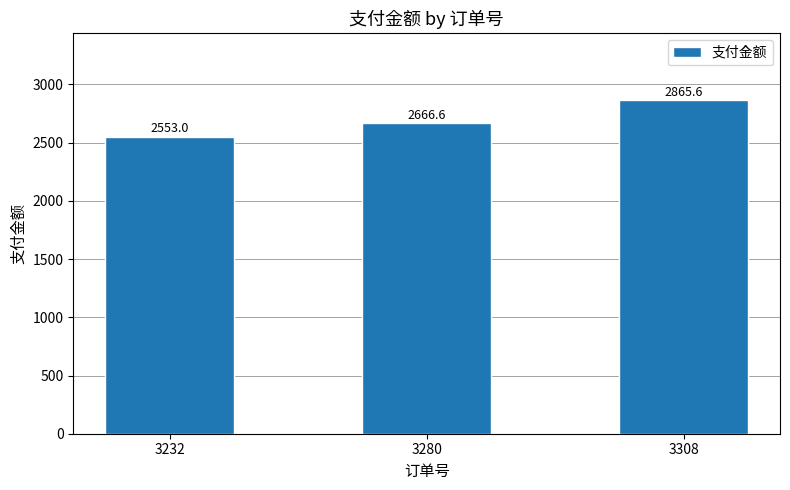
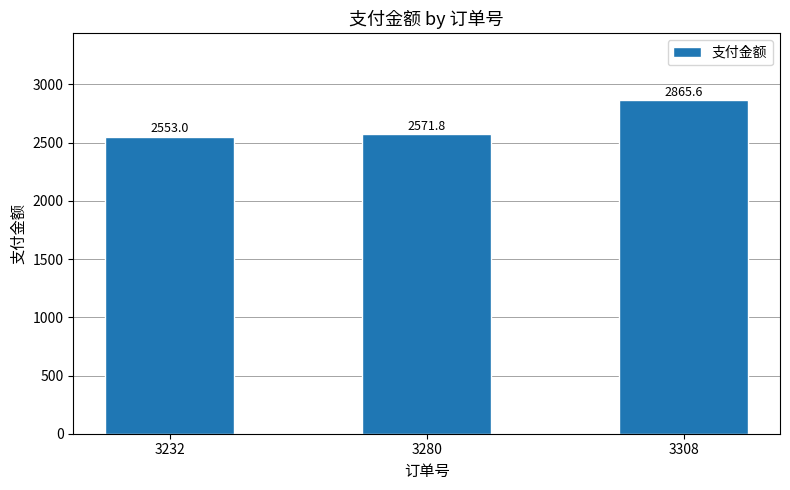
3280: 2666.6 -> 2571.8
